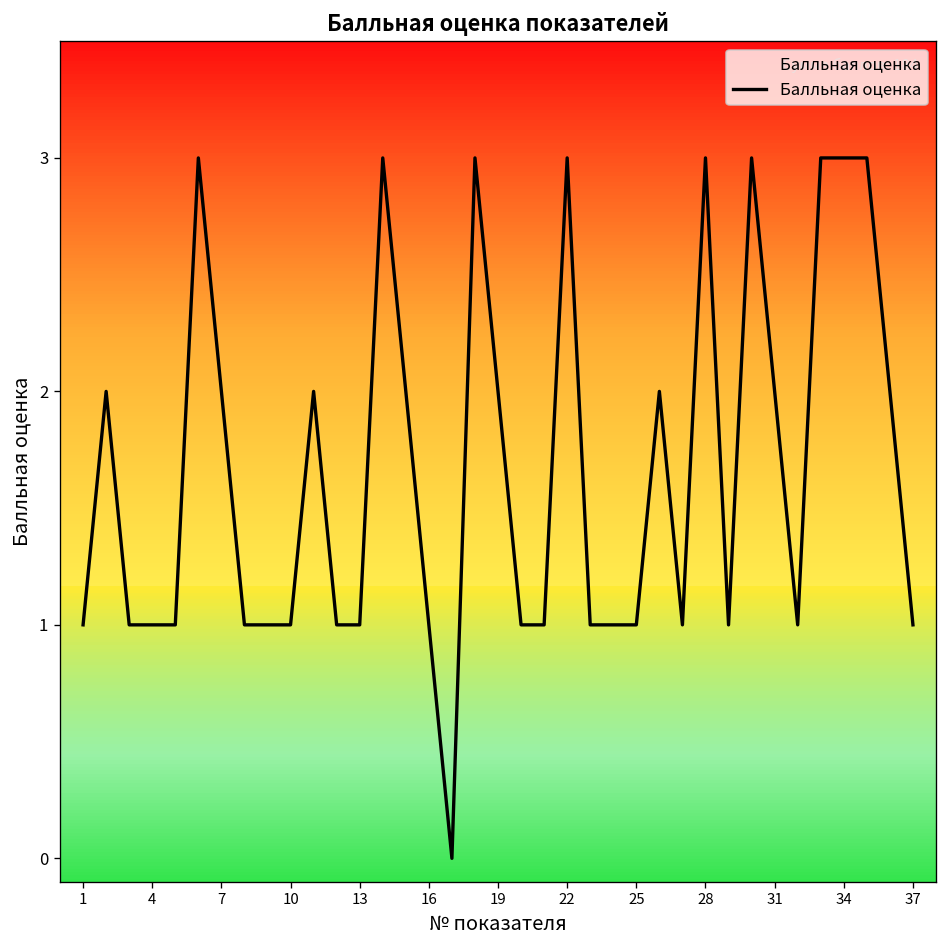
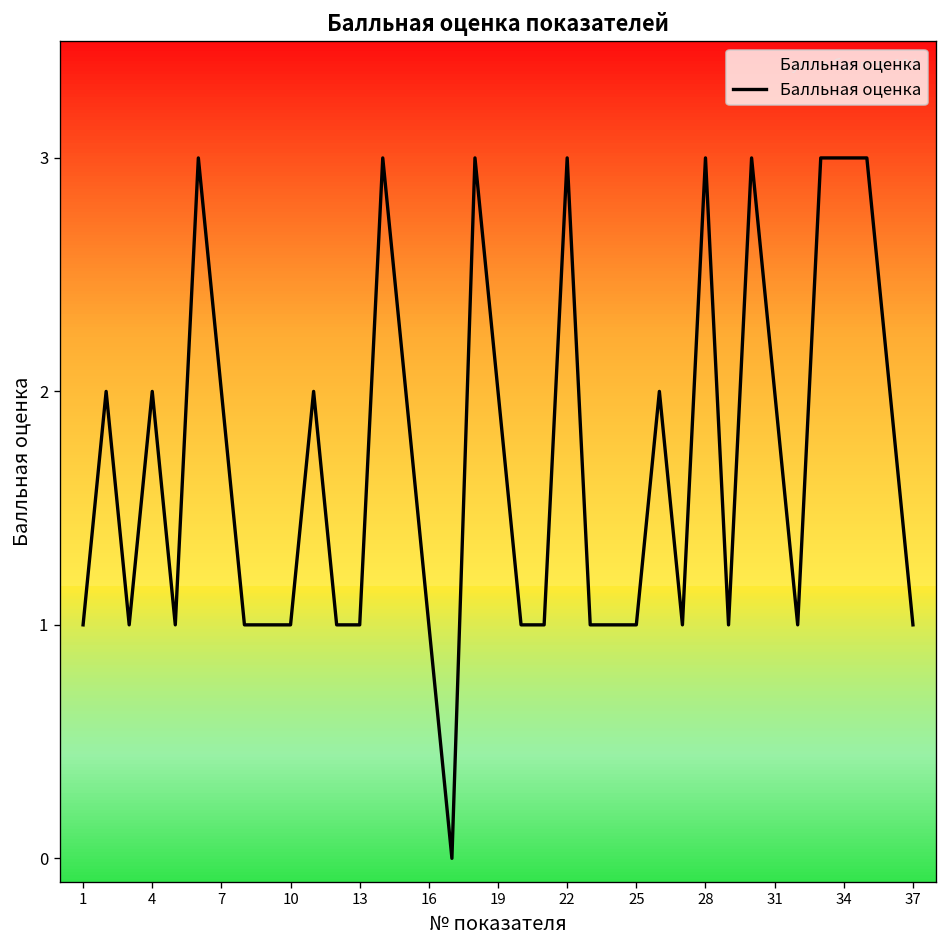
4: 1 -> 2
